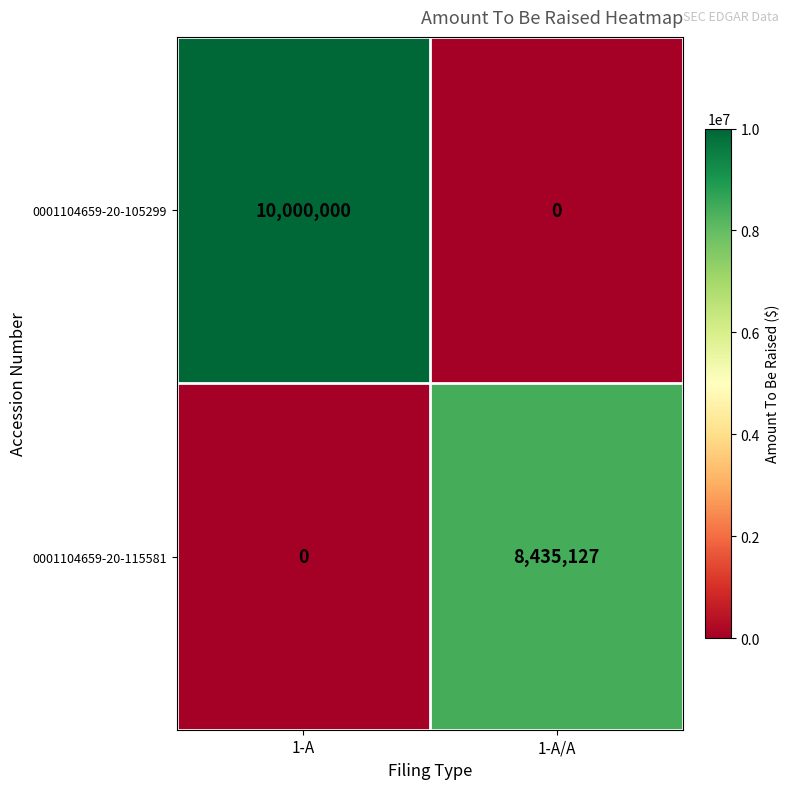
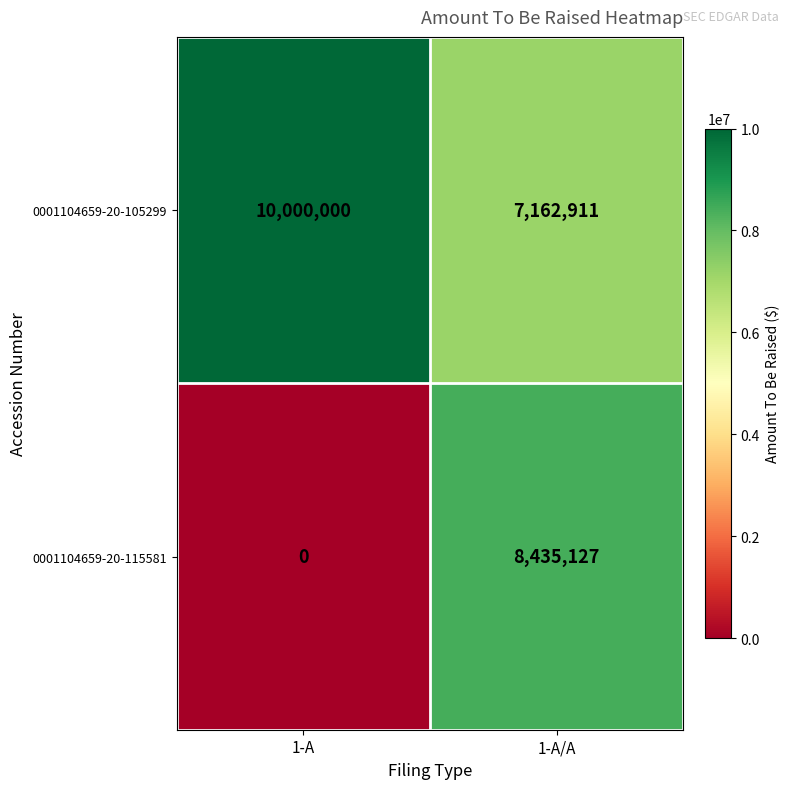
0001104659-20-105299, 1-A/A: 0 -> 7,162,911
